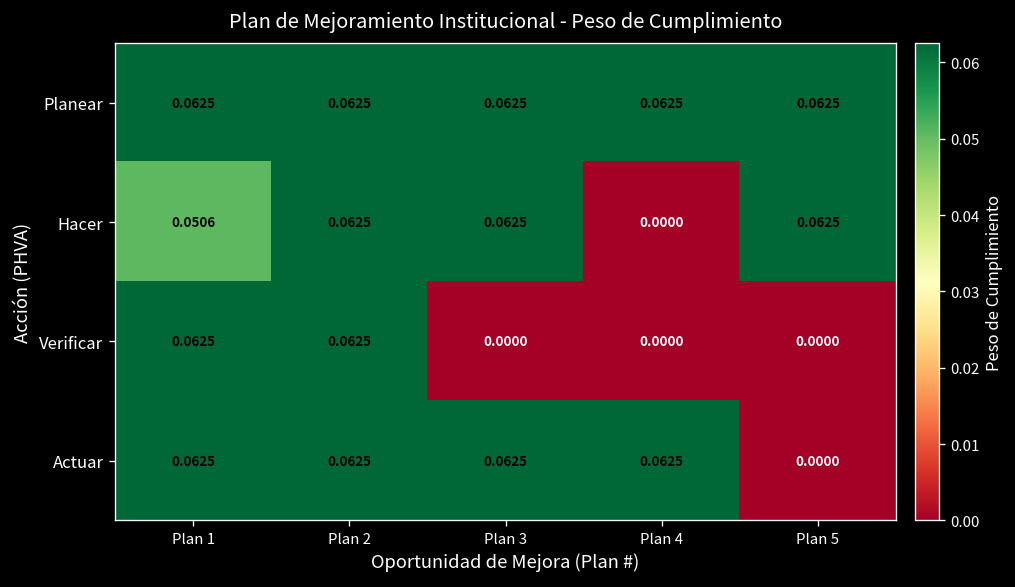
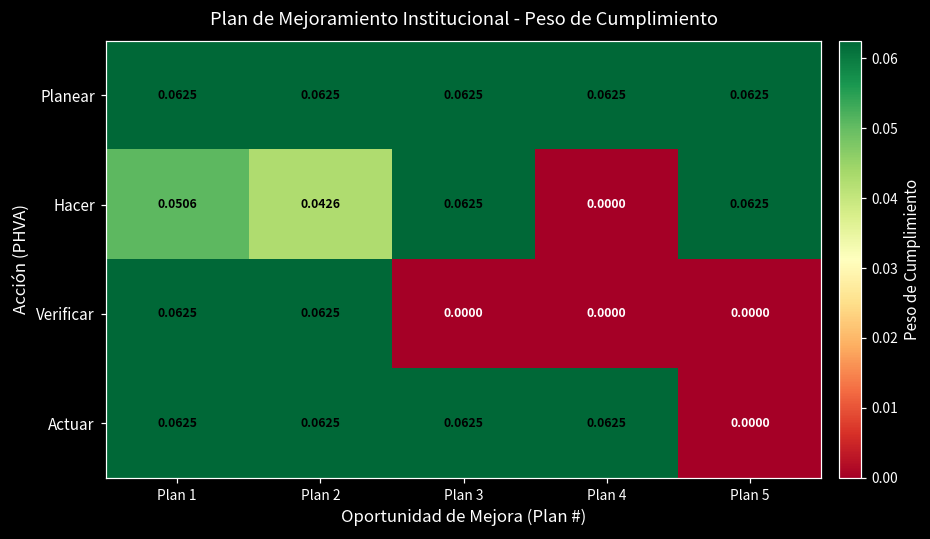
Hacer, Plan 2: 0.0625 -> 0.0426
